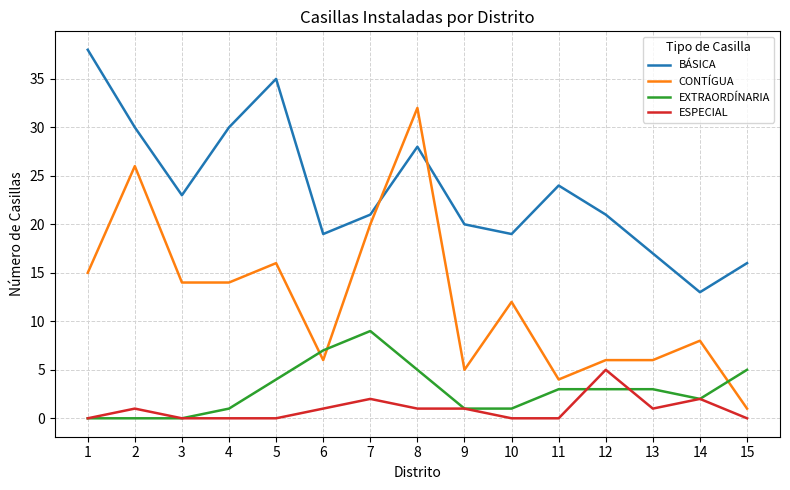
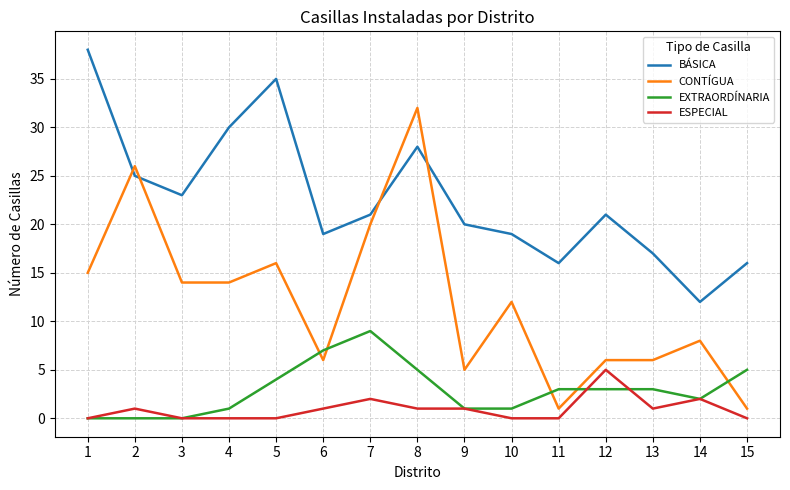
BÁSICA, 2: 30 -> 25
BÁSICA, 11: 24 -> 16
CONTÍGUA, 11: 4 -> 1
BÁSICA, 14: 13 -> 12
